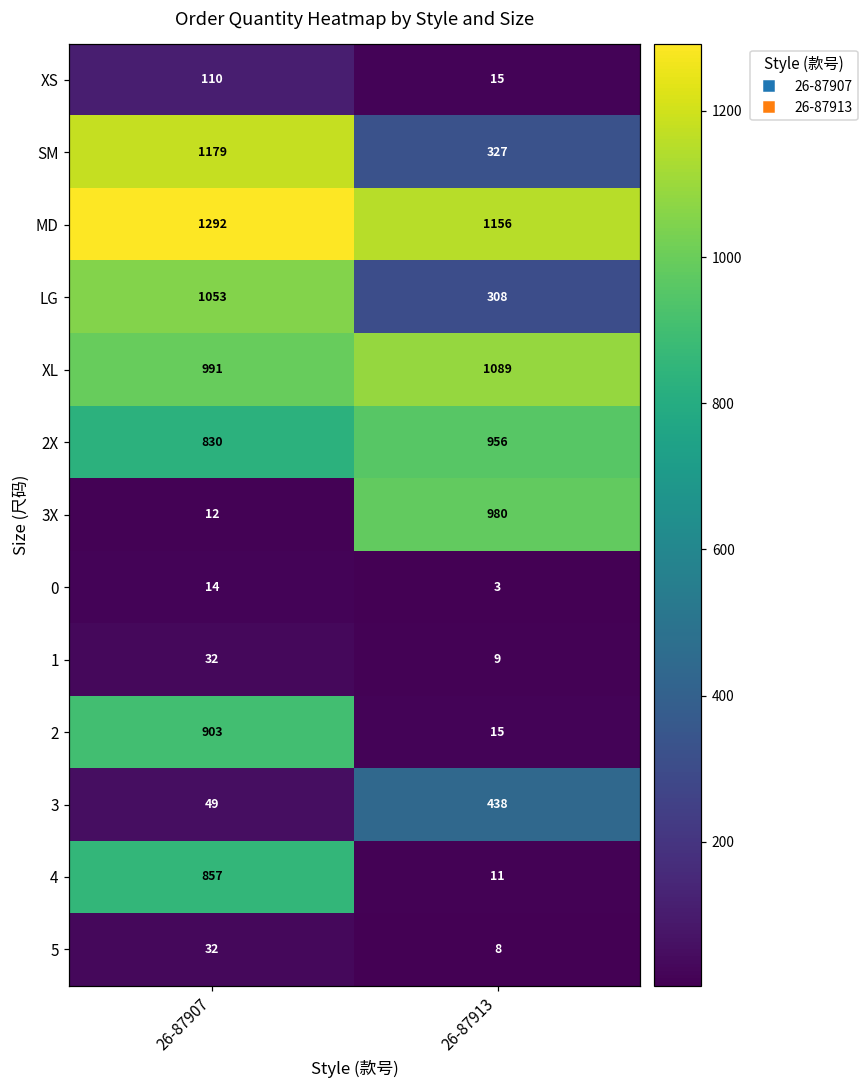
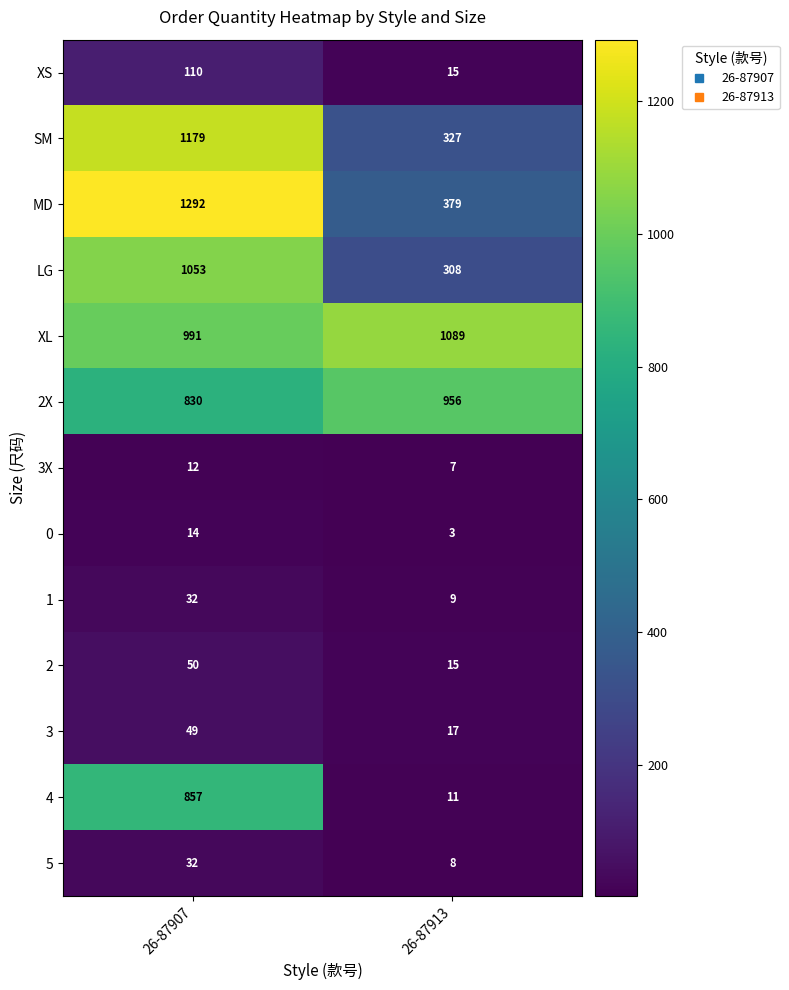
MD, 26-87913: 1156 -> 379
3X, 26-87913: 980 -> 7
2, 26-87907: 903 -> 50
3, 26-87913: 438 -> 17
